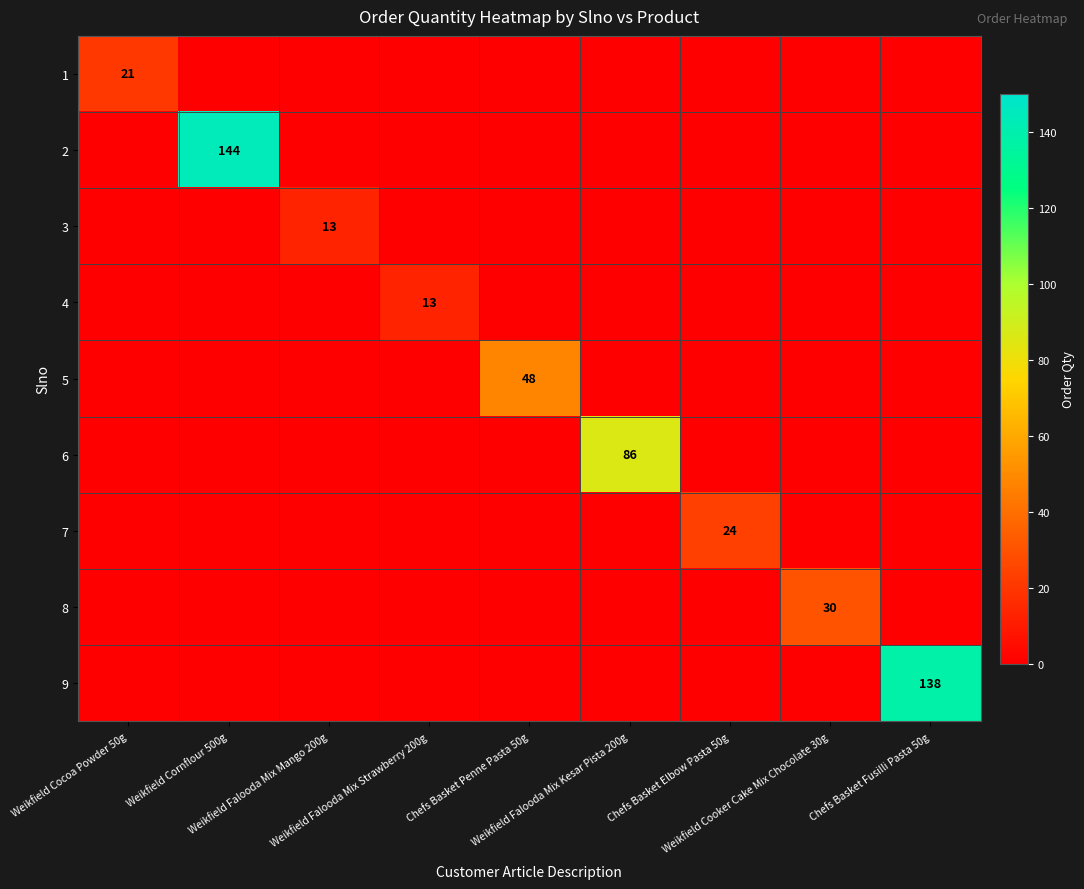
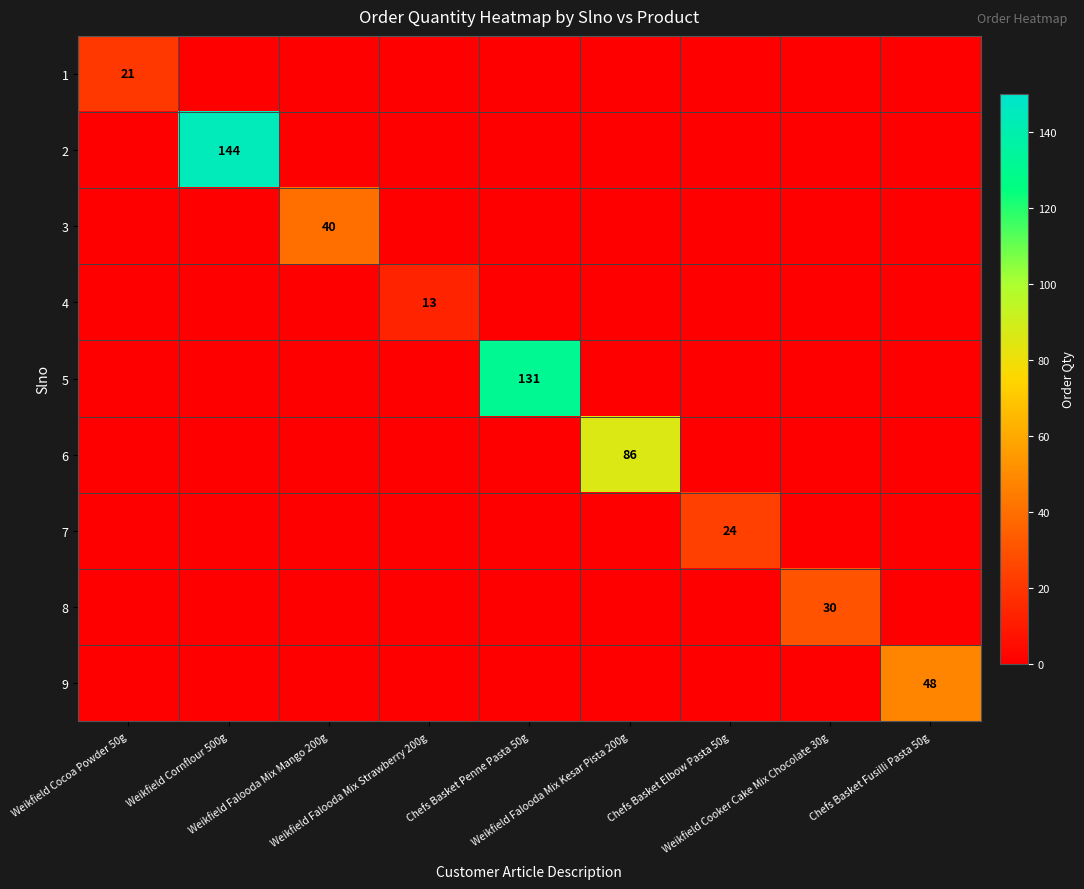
3, Weikfield Falooda Mix Mango 200g: 13 -> 40
5, Chefs Basket Penne Pasta 50g: 48 -> 131
9, Chefs Basket Fusilli Pasta 50g: 138 -> 48
